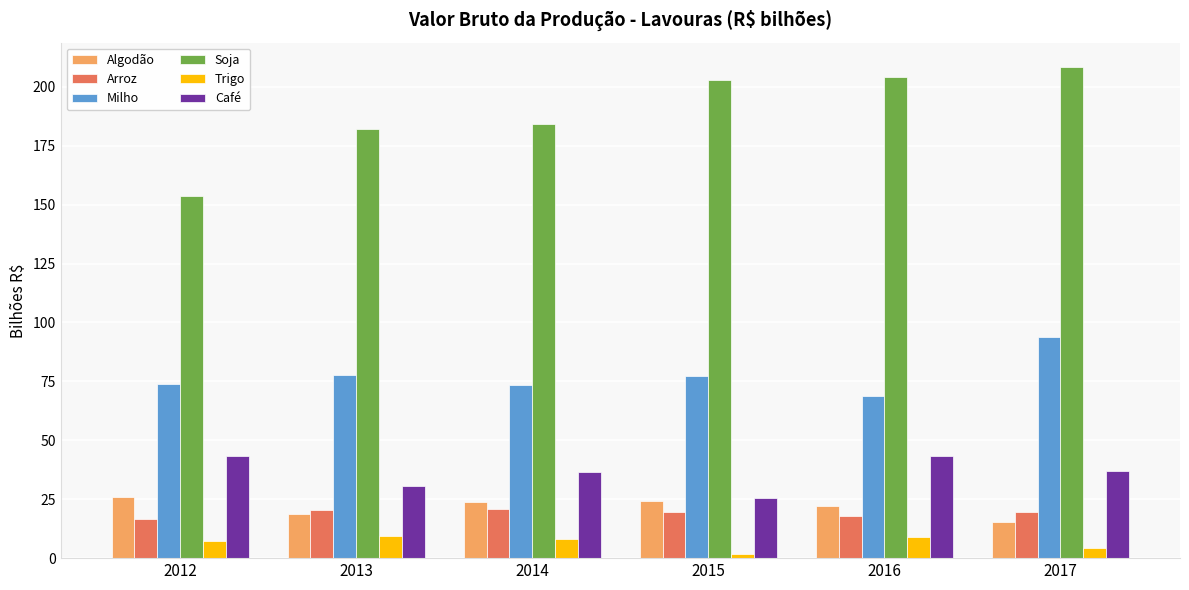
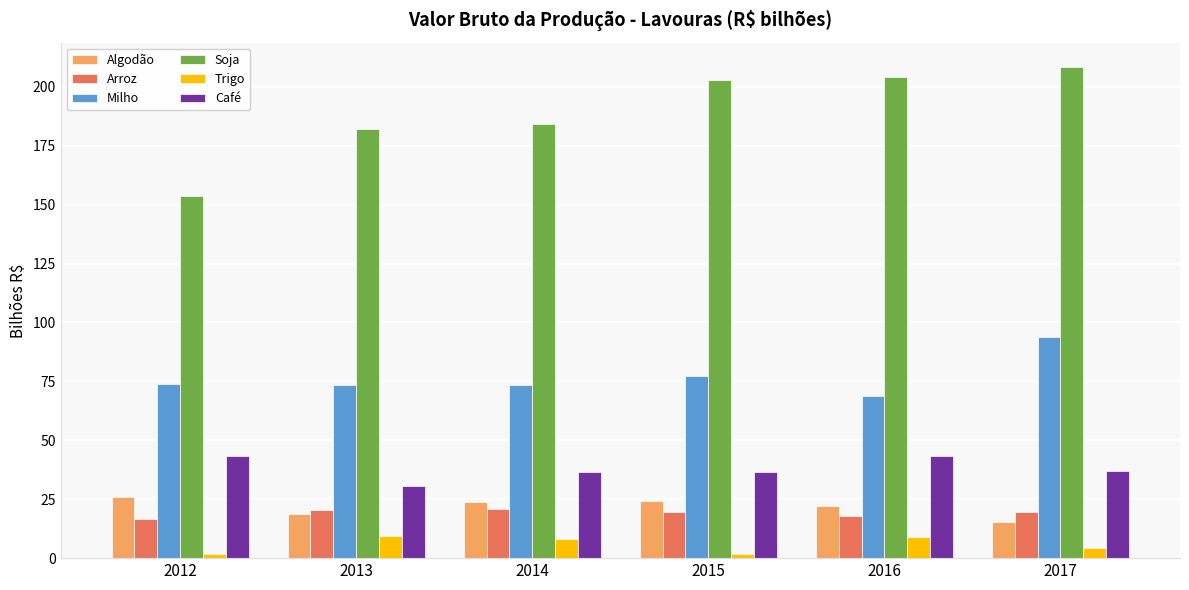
Trigo, 2012: 7 -> 2
Milho, 2013: 78 -> 74
Café, 2015: 26 -> 36
